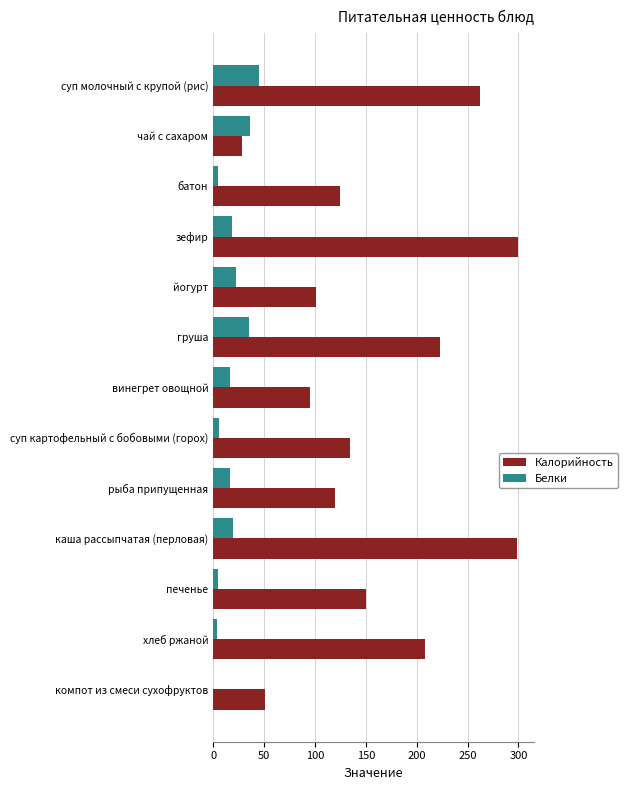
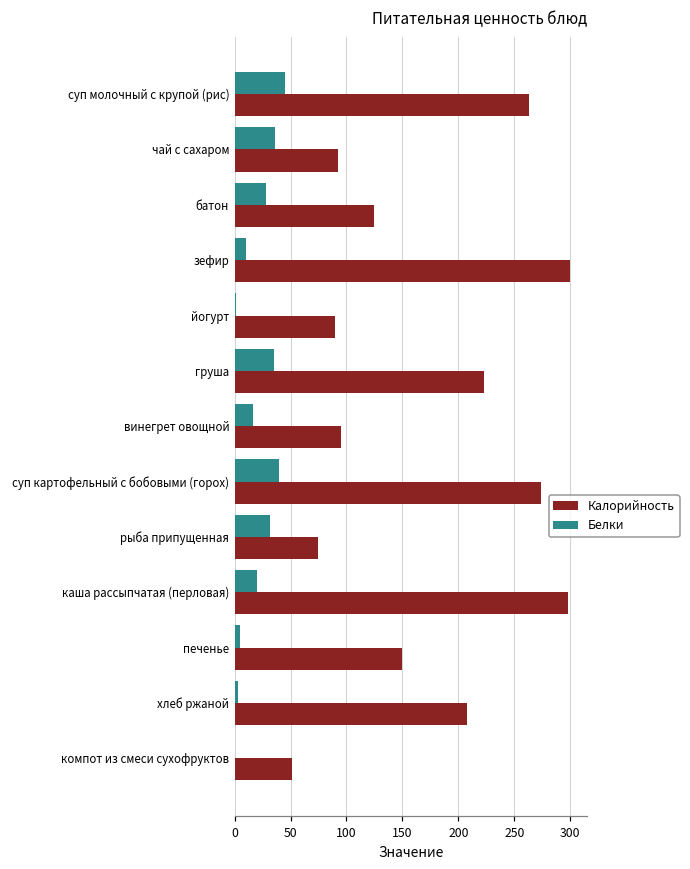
Калорийность, чай с сахаром: 28 -> 92
Белки, батон: 4 -> 28
Белки, зефир: 19 -> 10
Белки, йогурт: 23 -> 2
Калорийность, йогурт: 101 -> 90
Белки, суп картофельный с бобовыми (горох): 5 -> 40
Калорийность, суп картофельный с бобовыми (горох): 135 -> 274
Белки, рыба припущенная: 17 -> 31
Калорийность, рыба припущенная: 119 -> 75
